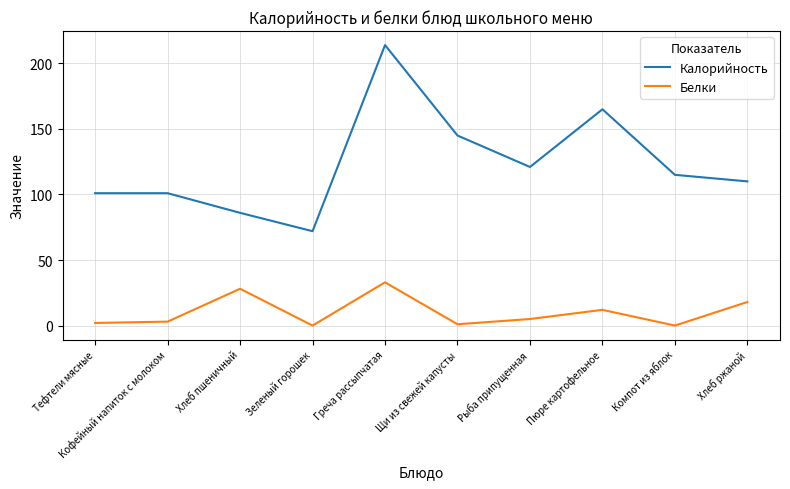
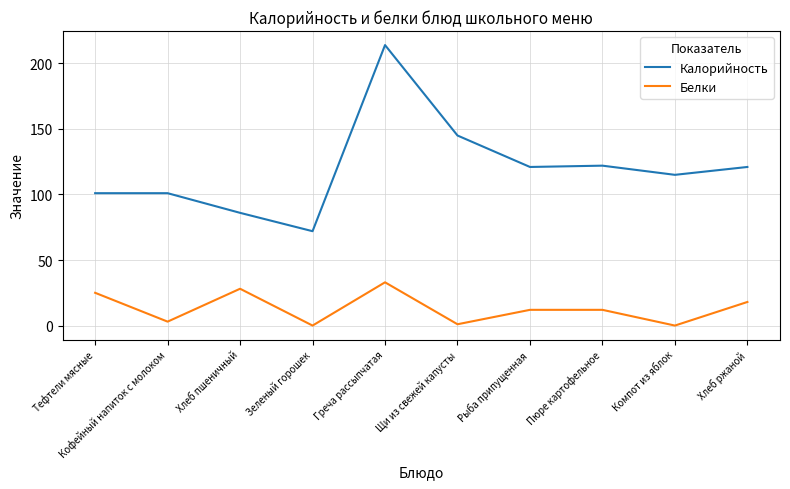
Белки, Тефтели мясные: 2 -> 25
Белки, Рыба припущенная: 5 -> 12
Калорийность, Пюре картофельное: 165 -> 122
Калорийность, Хлеб ржаной: 110 -> 121
